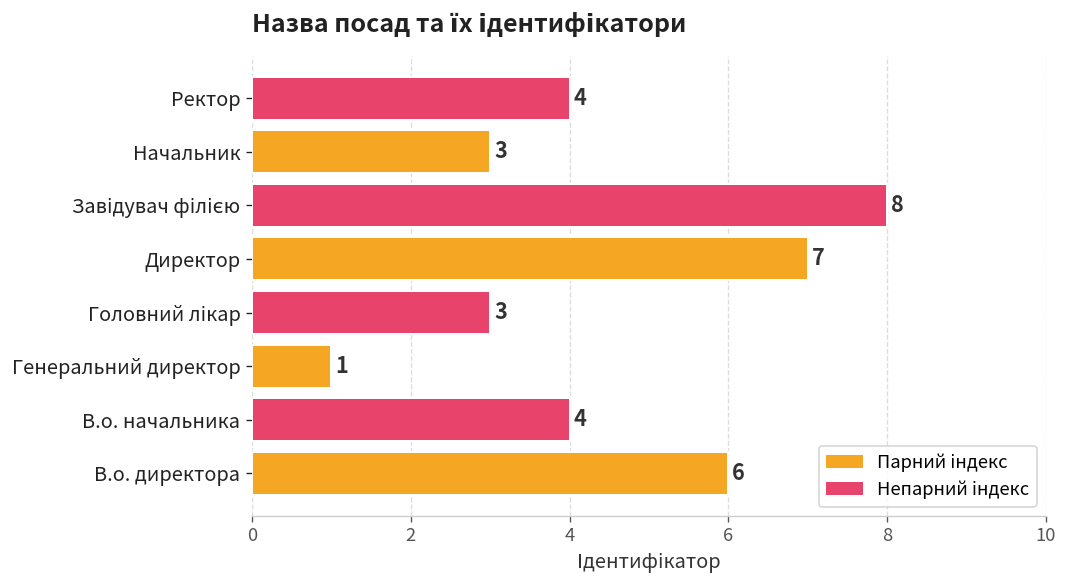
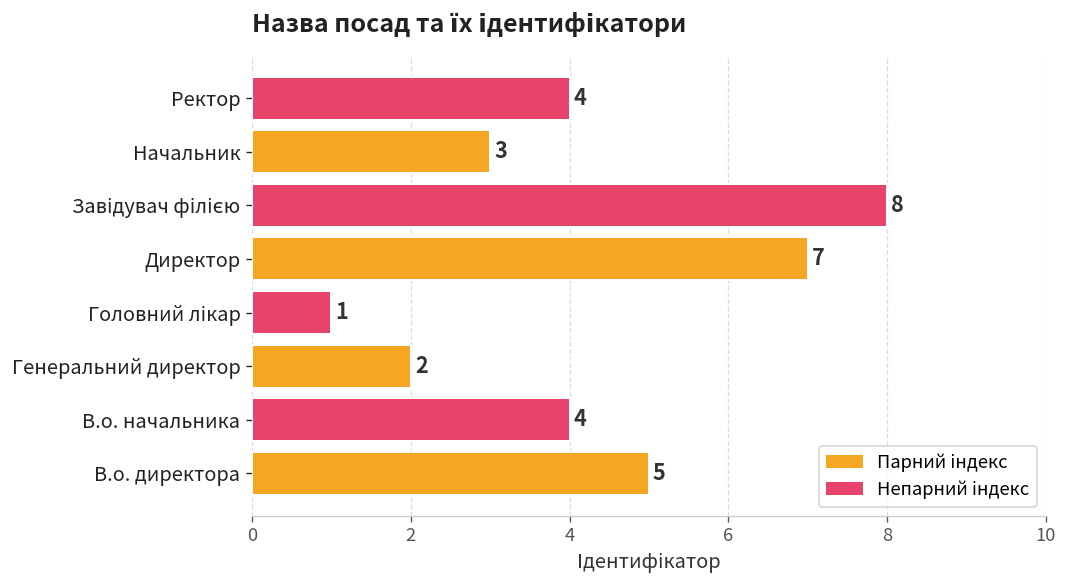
Головний лікар: 3 -> 1
Генеральний директор: 1 -> 2
В.о. директора: 6 -> 5
